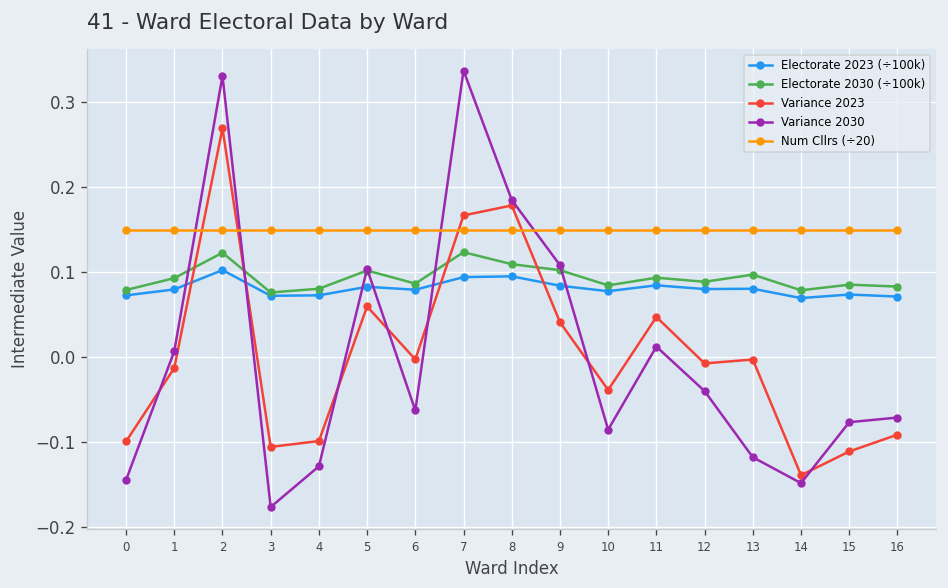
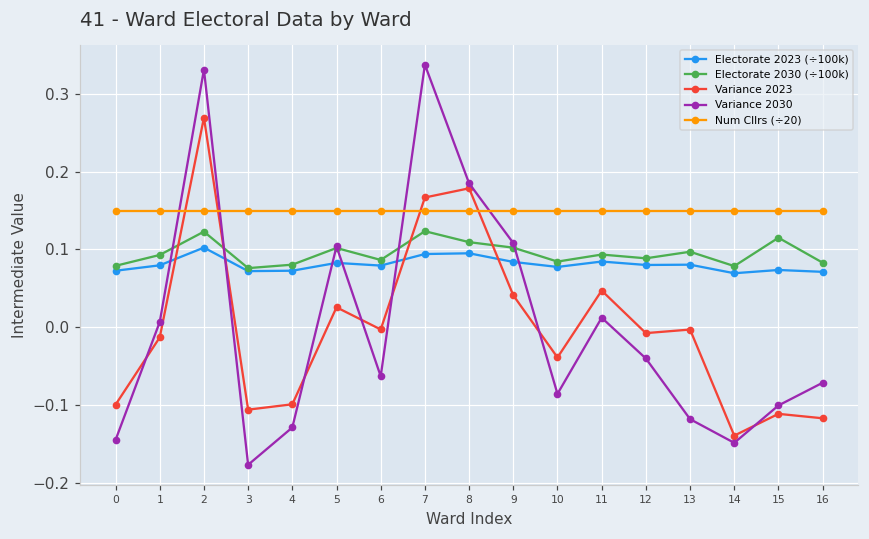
Variance 2023, 5: 0.06 -> 0.03
Electorate 2030 (÷100k), 15: 0.09 -> 0.12
Variance 2030, 15: -0.08 -> -0.10
Variance 2023, 16: -0.09 -> -0.12
